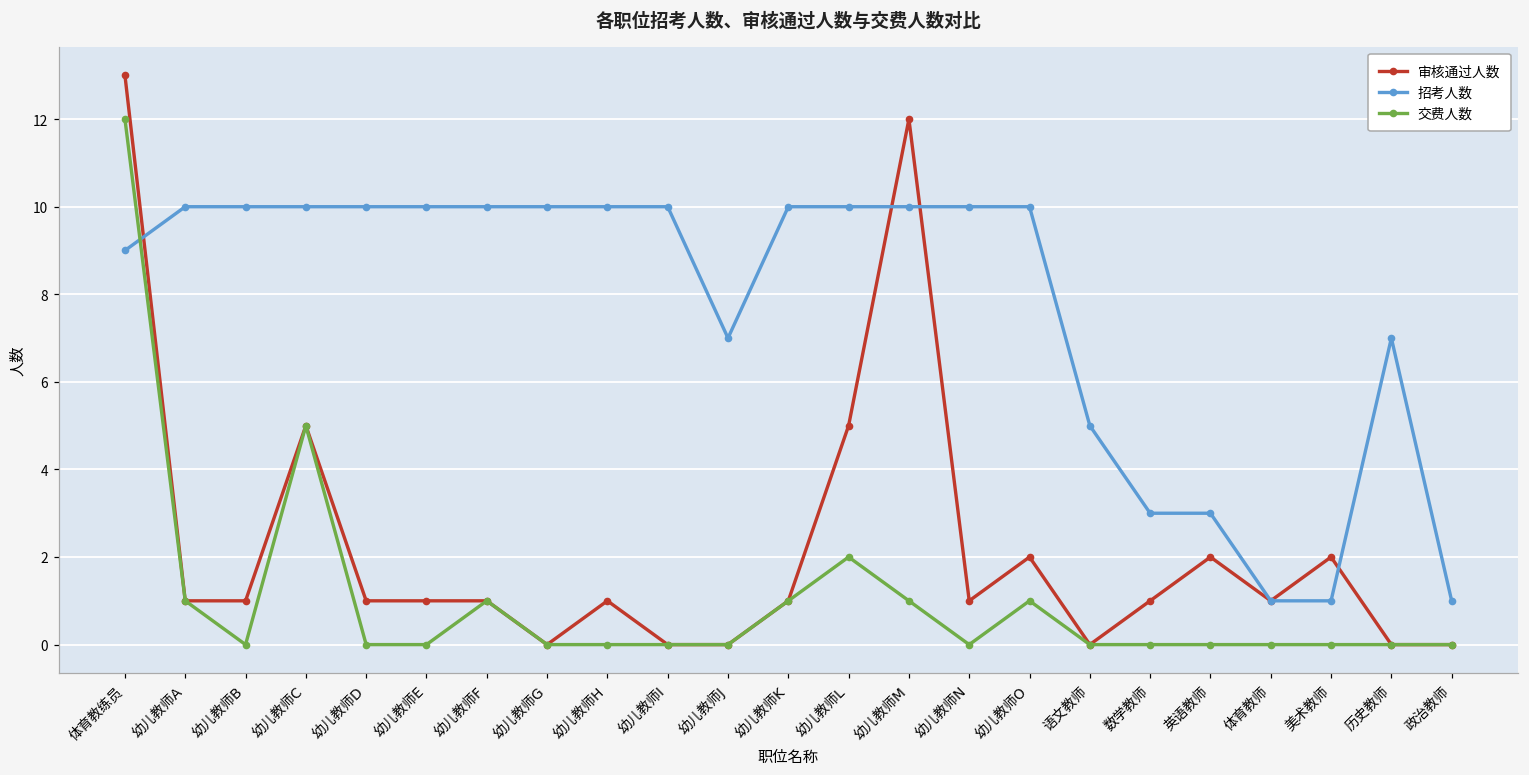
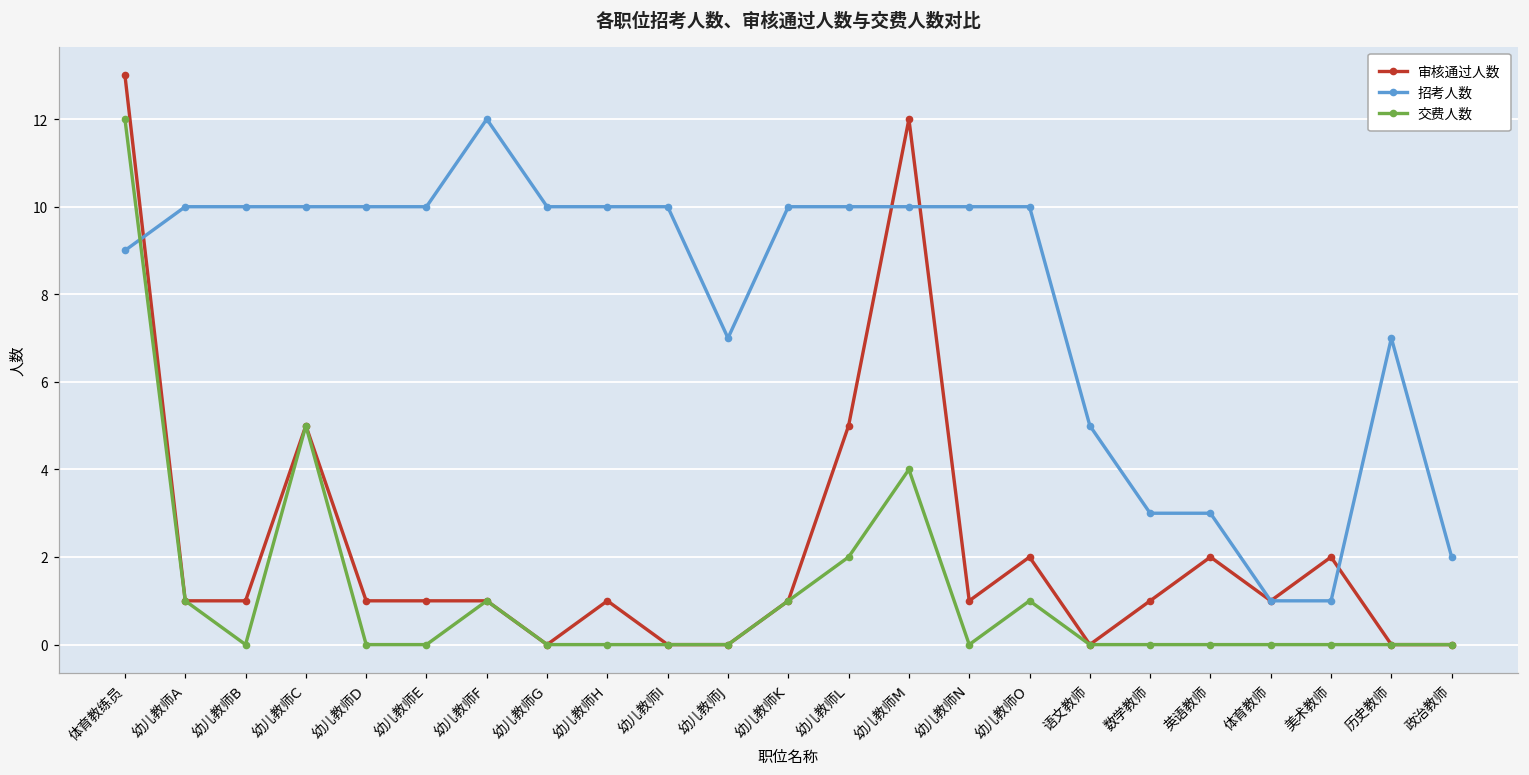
招考人数, 幼儿教师F: 10 -> 12
交费人数, 幼儿教师M: 1 -> 4
招考人数, 政治教师: 1 -> 2
